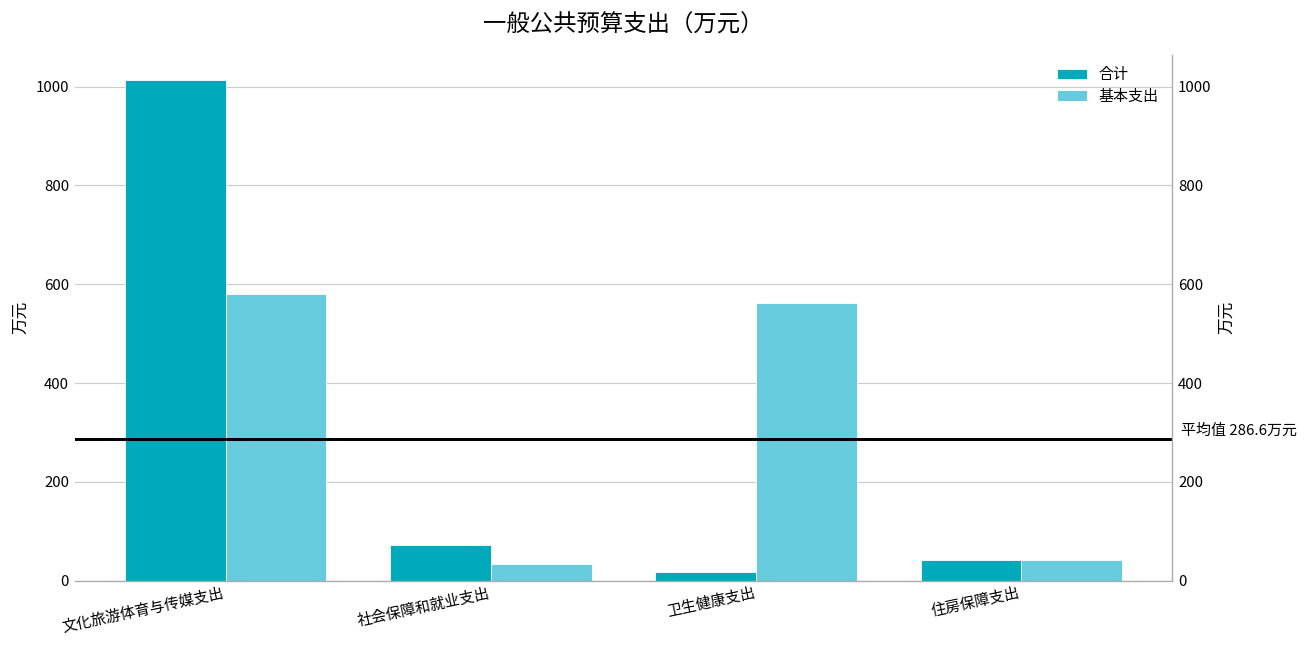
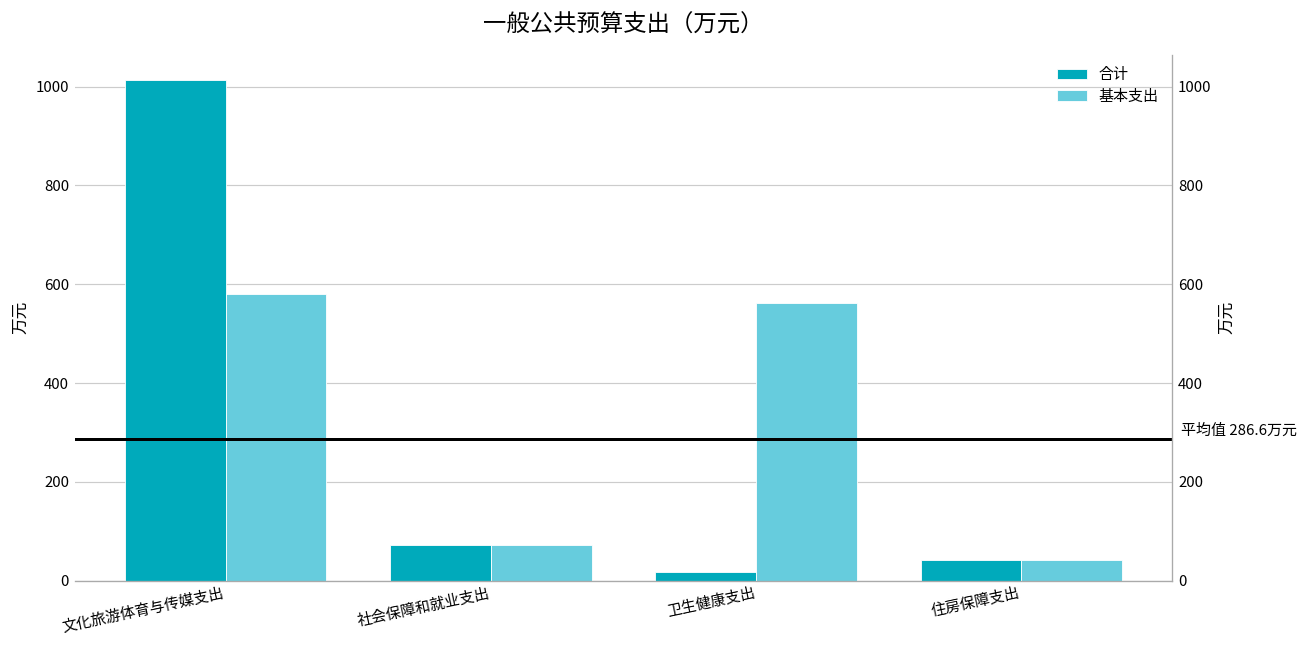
基本支出, 社会保障和就业支出: 30 -> 70
